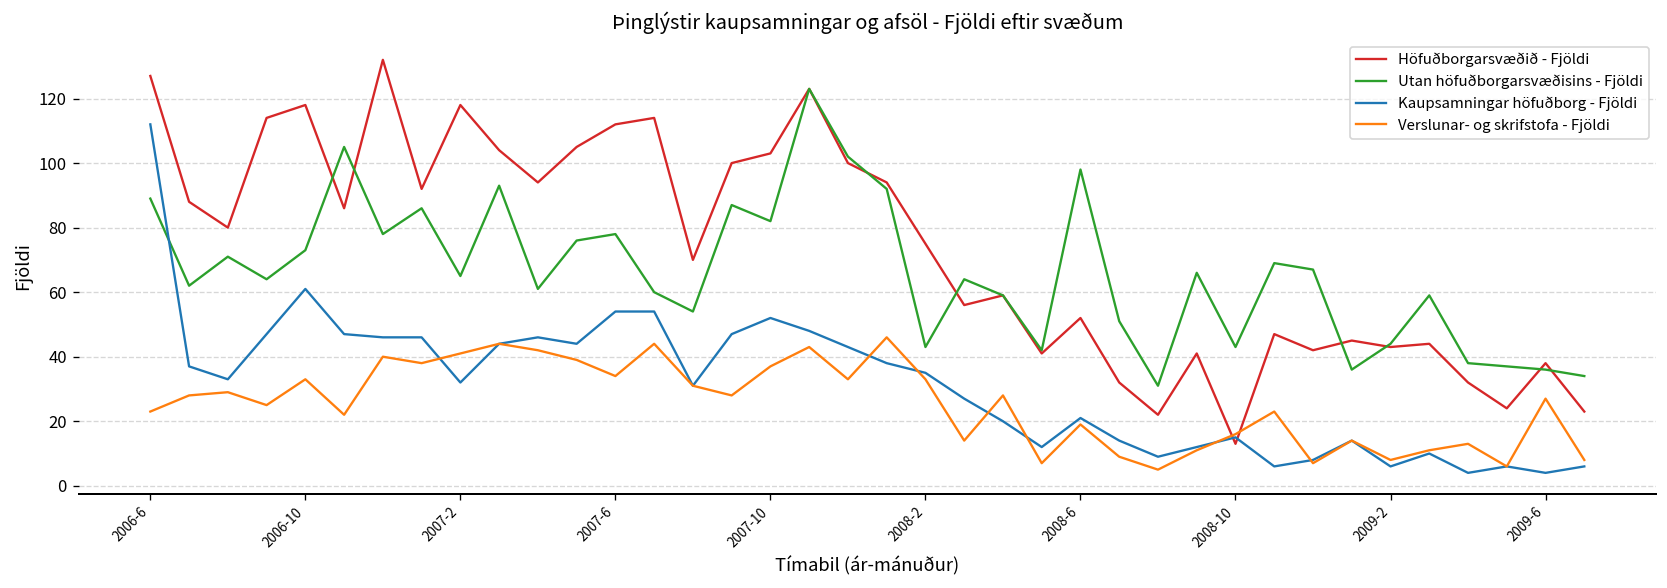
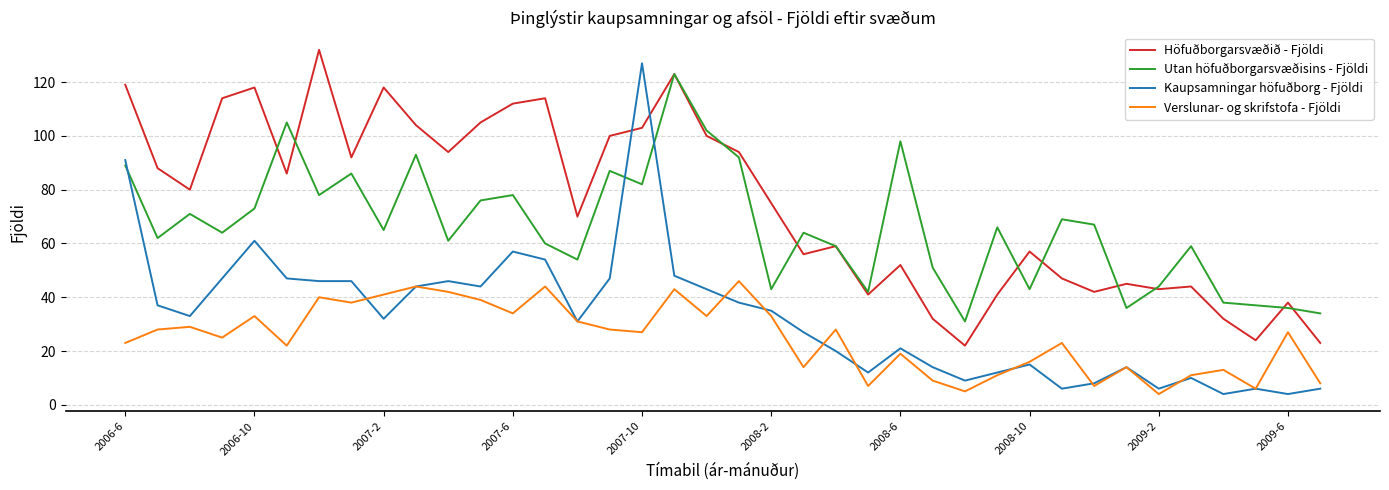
Höfuðborgarsvæðið - Fjöldi, 2006-6: 127 -> 119
Kaupsamningar höfuðborg - Fjöldi, 2006-6: 112 -> 91
Kaupsamningar höfuðborg - Fjöldi, 2007-6: 54 -> 57
Kaupsamningar höfuðborg - Fjöldi, 2007-10: 52 -> 127
Verslunar- og skrifstofa - Fjöldi, 2007-10: 37 -> 27
Höfuðborgarsvæðið - Fjöldi, 2008-10: 13 -> 57
Verslunar- og skrifstofa - Fjöldi, 2009-2: 8 -> 4
